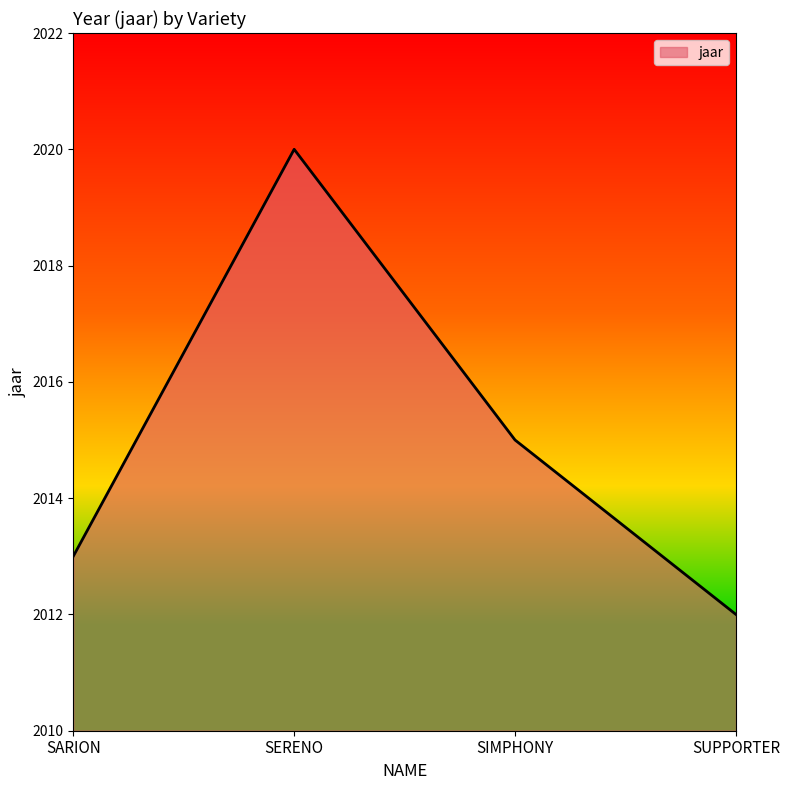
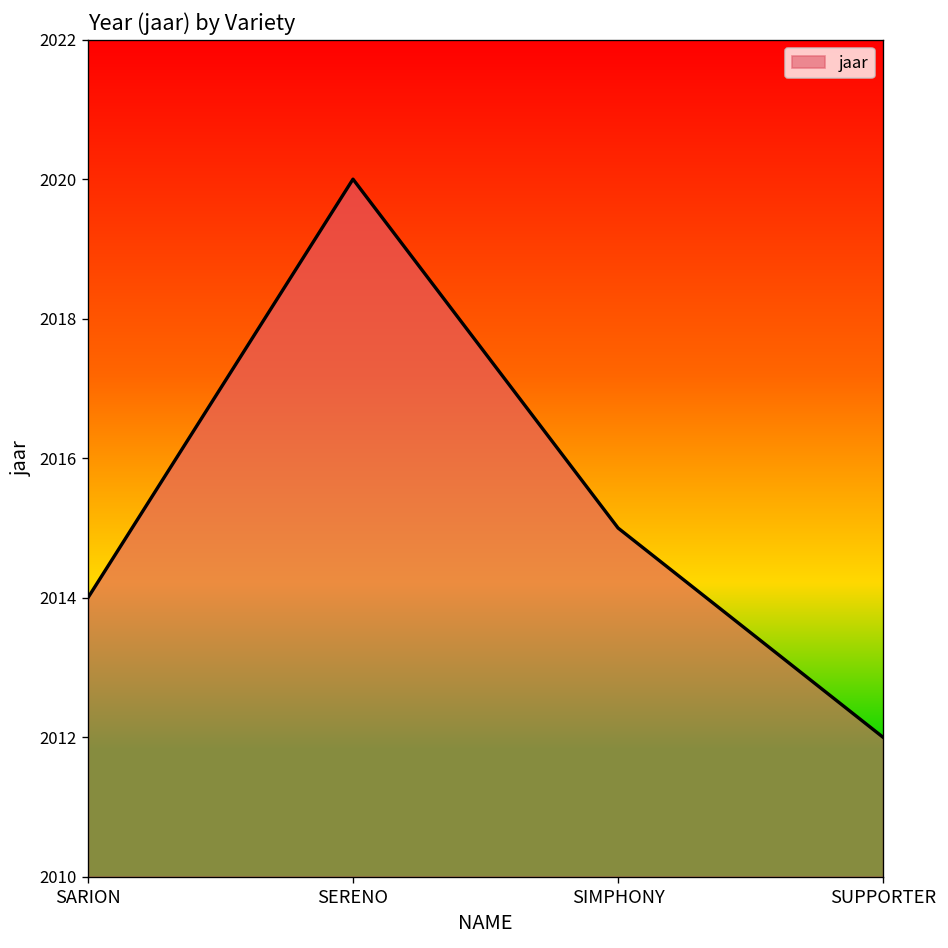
SARION: 2013 -> 2014
